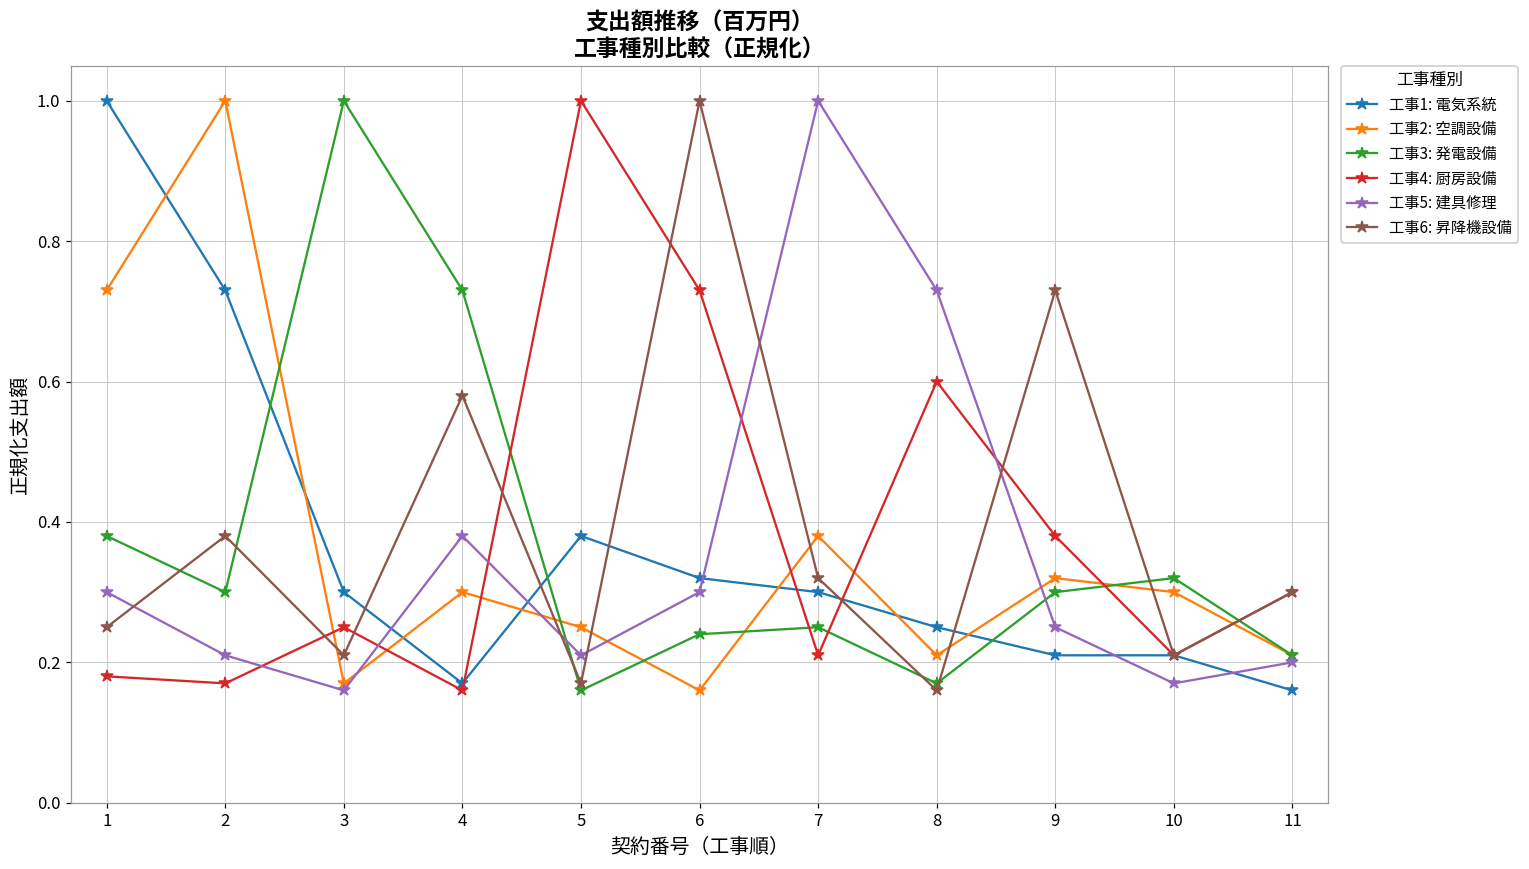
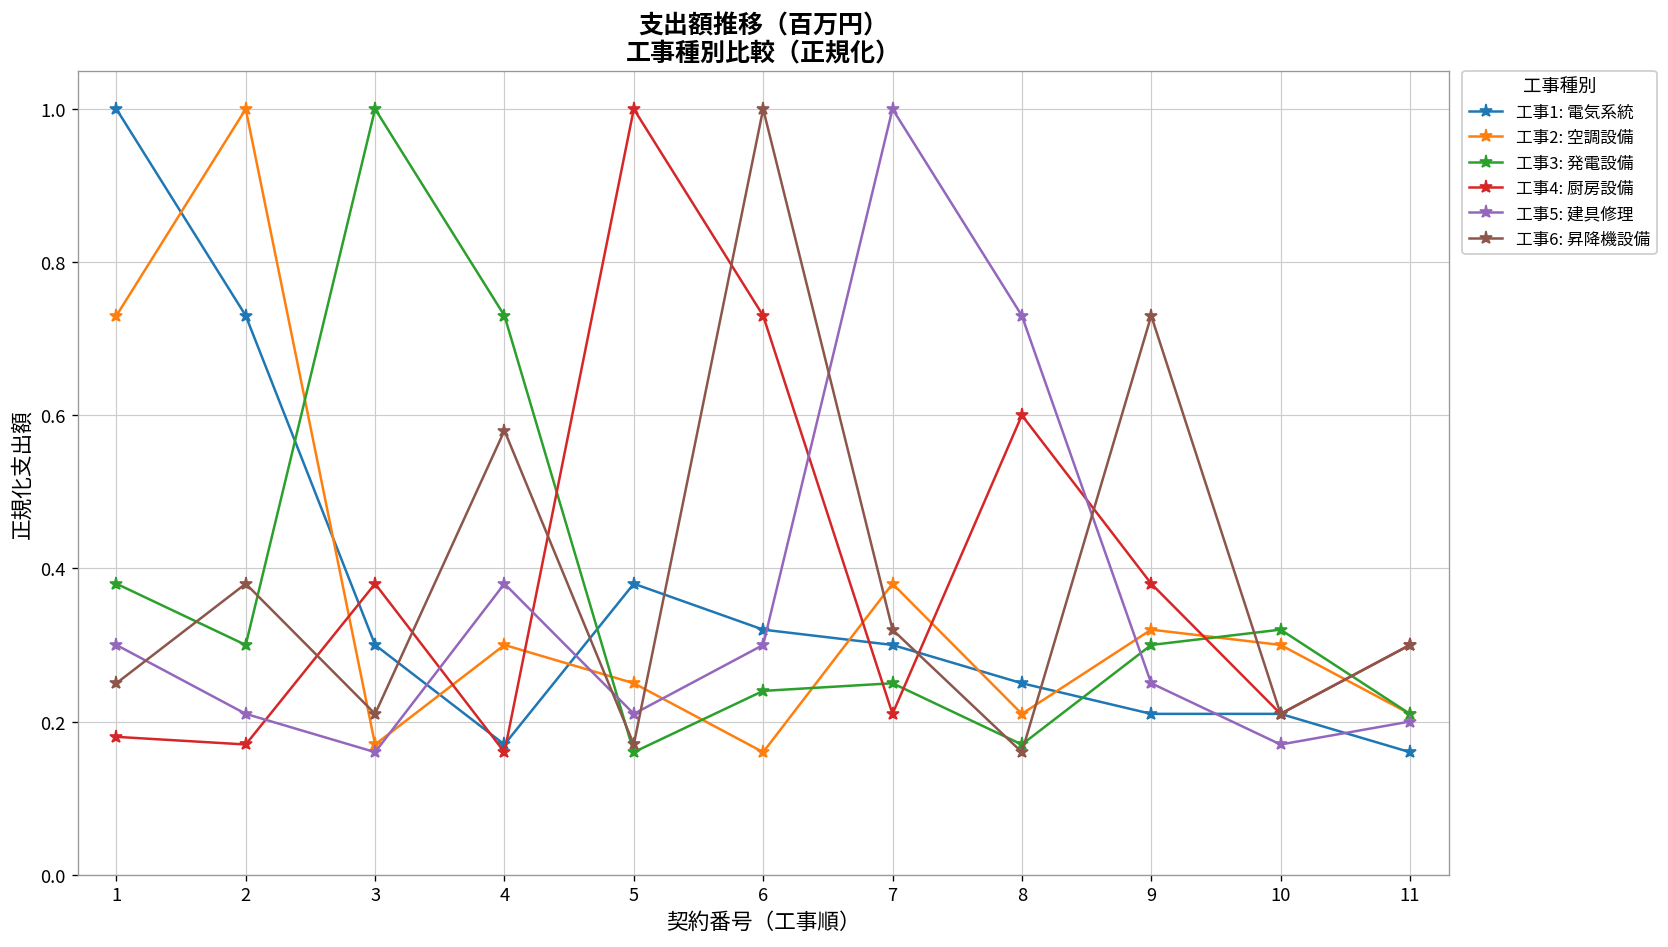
工事4: 厨房設備, 3: 0.25 -> 0.38
